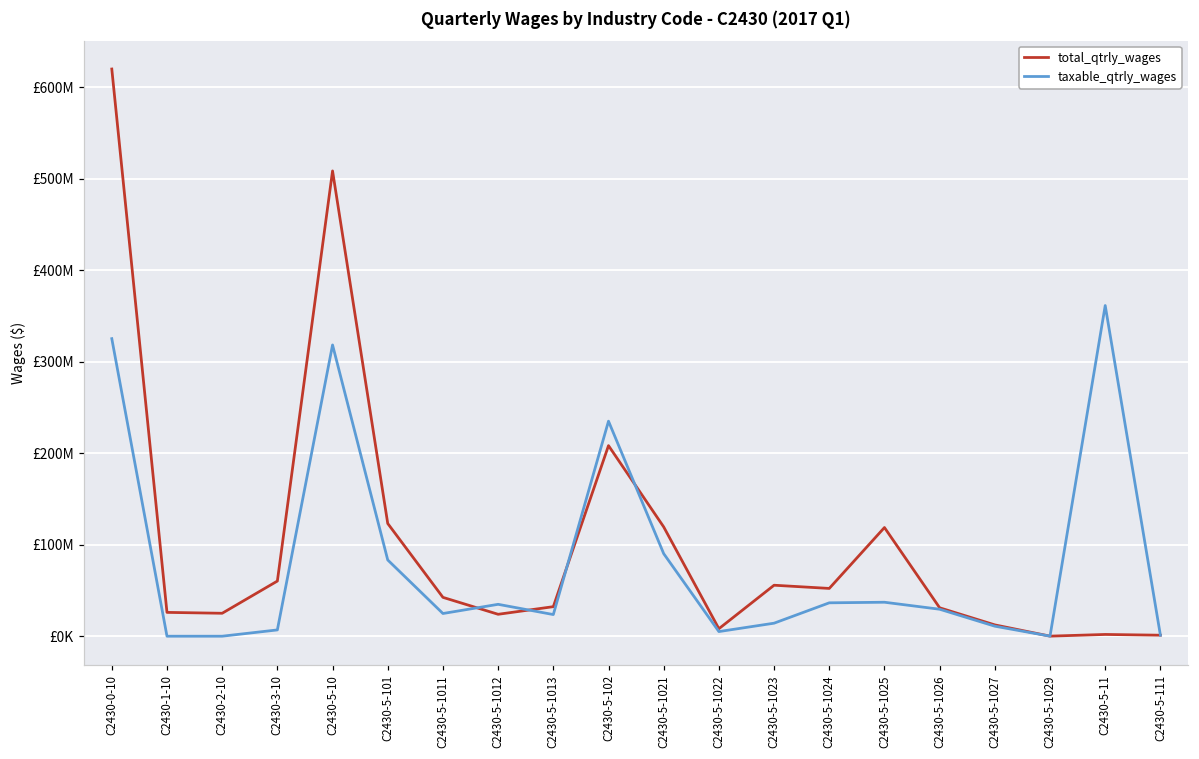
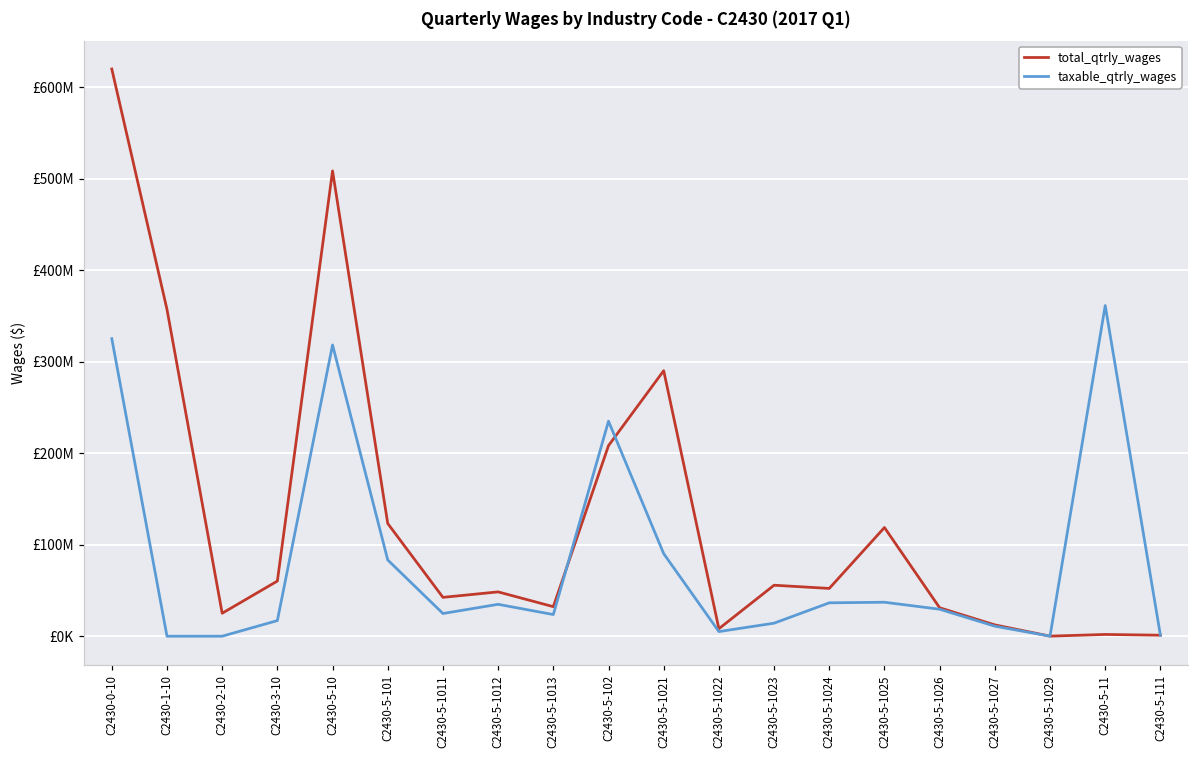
total_qtrly_wages, C2430-1-10: £30000000 -> £360000000
taxable_qtrly_wages, C2430-3-10: £10000000 -> £20000000
total_qtrly_wages, C2430-5-1012: £20000000 -> £50000000
total_qtrly_wages, C2430-5-1021: £120000000 -> £290000000
